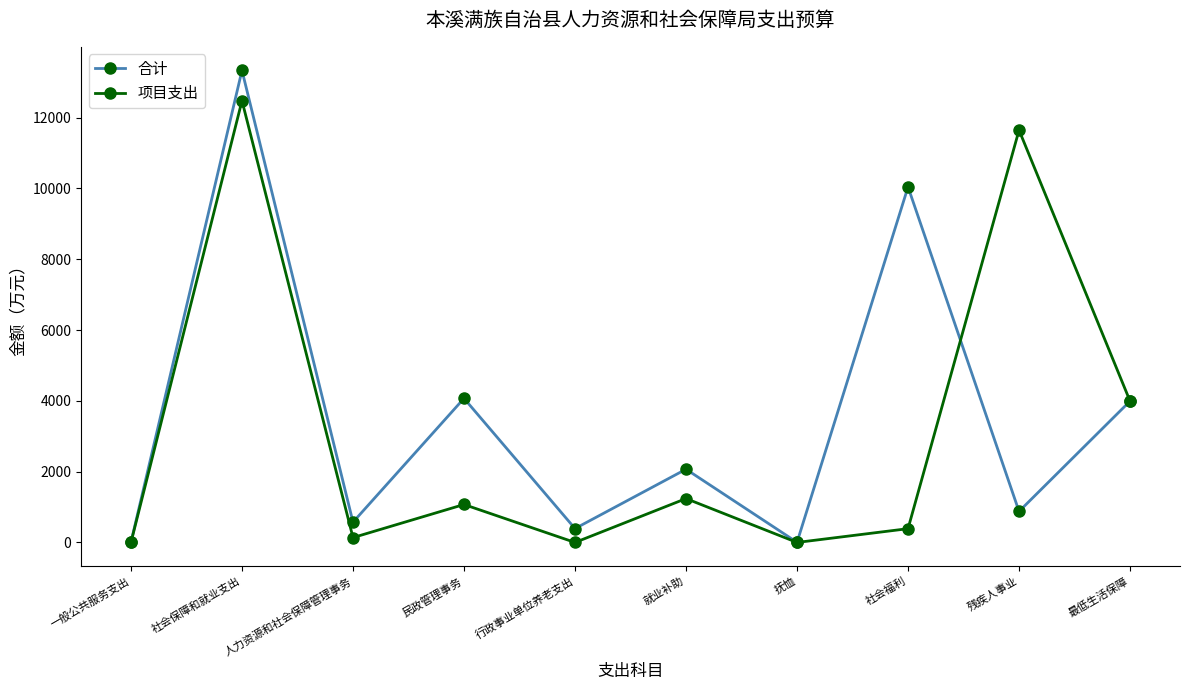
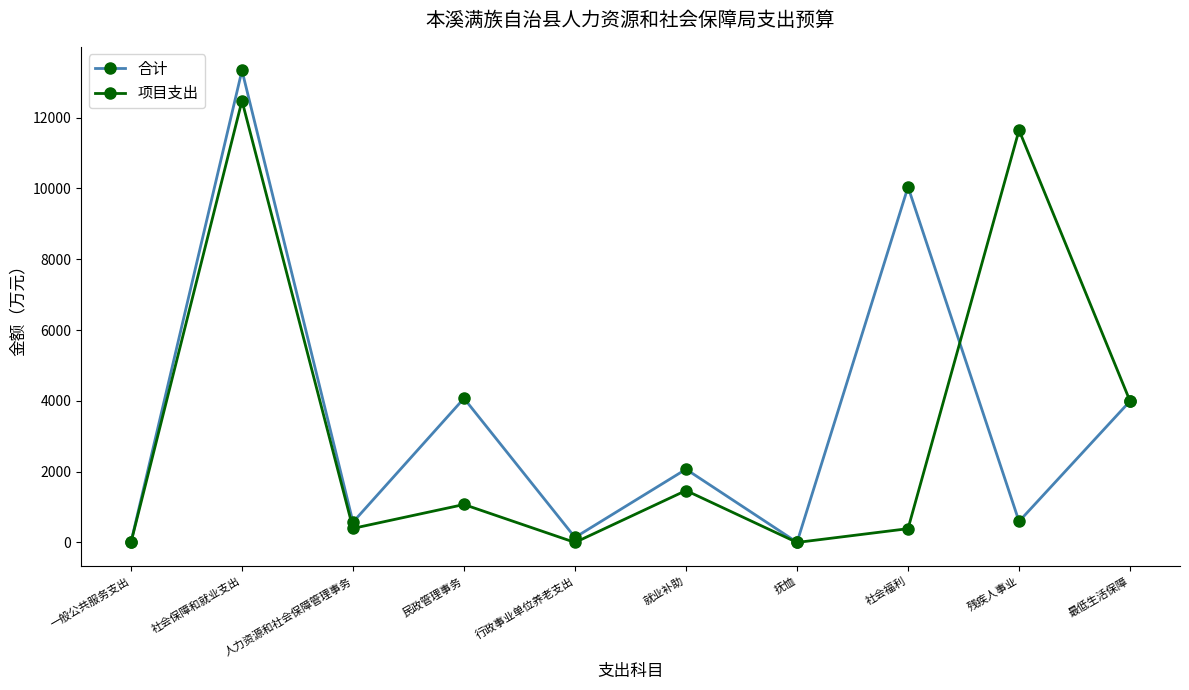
项目支出, 人力资源和社会保障管理事务: 100 -> 400
合计, 行政事业单位养老支出: 400 -> 100
项目支出, 就业补助: 1200 -> 1500
合计, 残疾人事业: 900 -> 600
